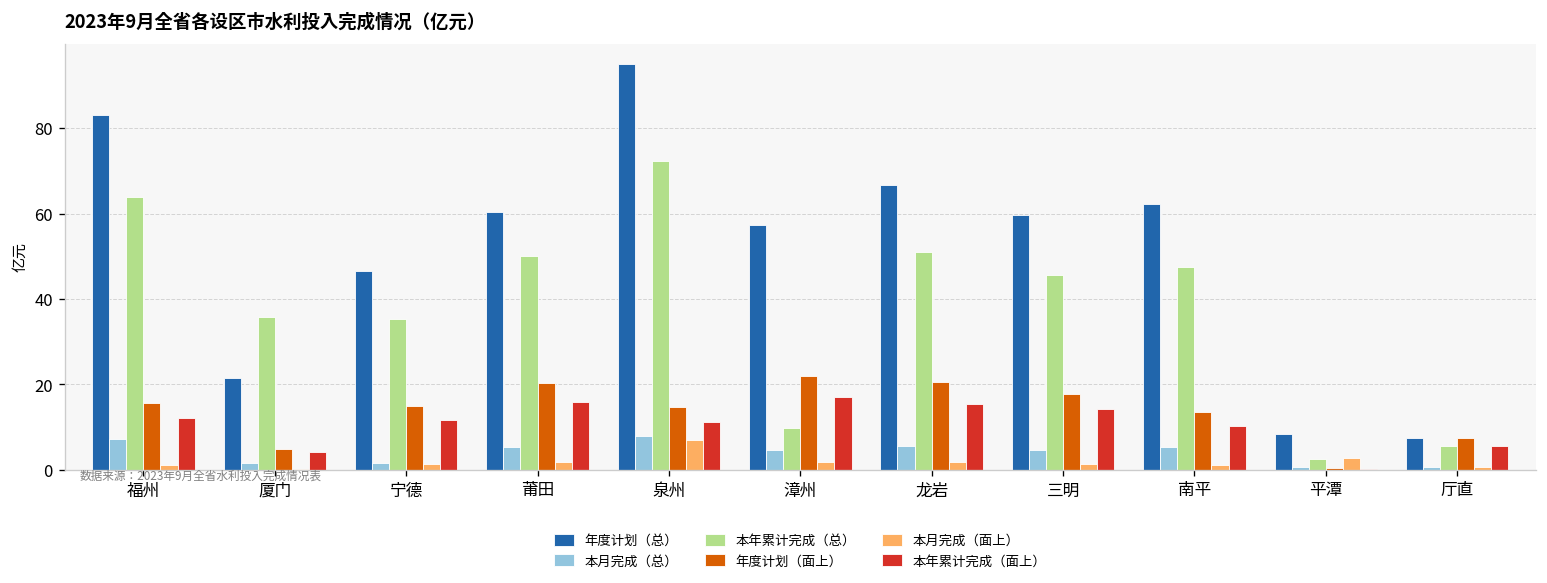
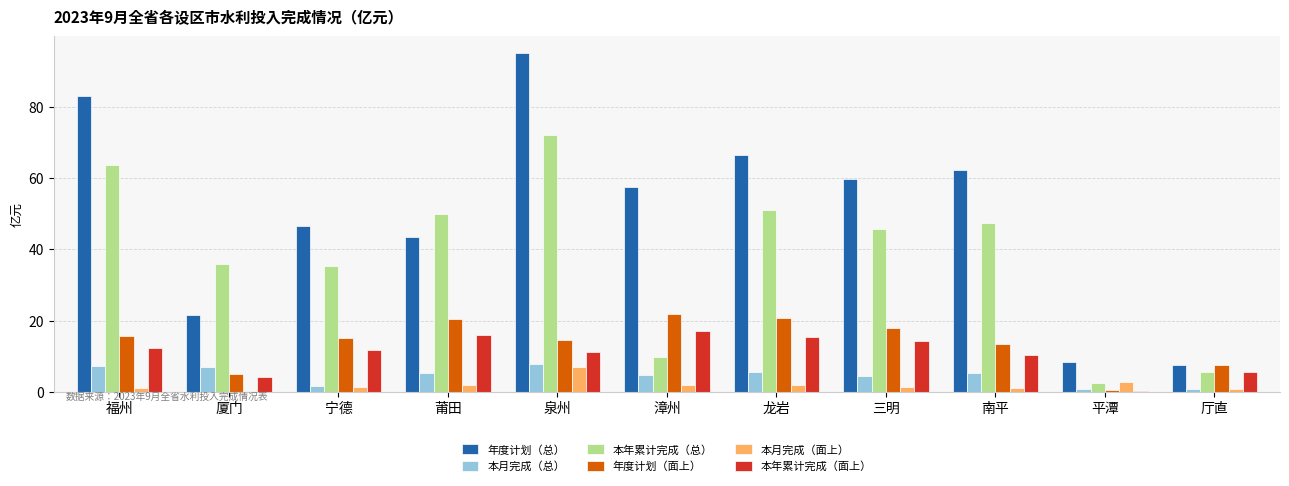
本月完成（总）, 厦门: 2 -> 7
年度计划（总）, 莆田: 60 -> 44
